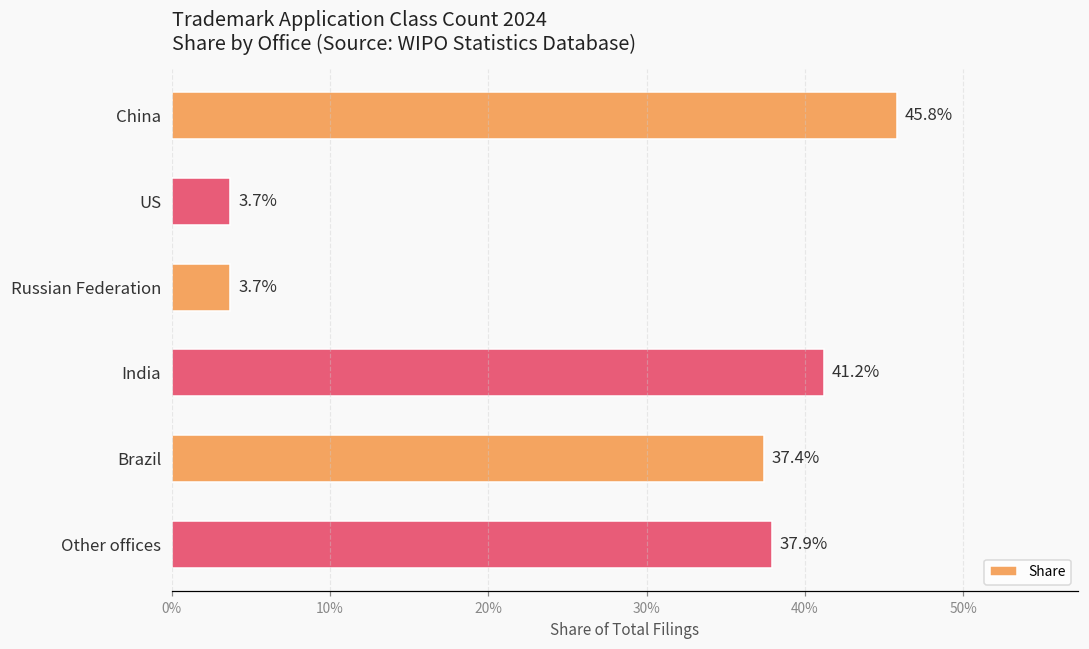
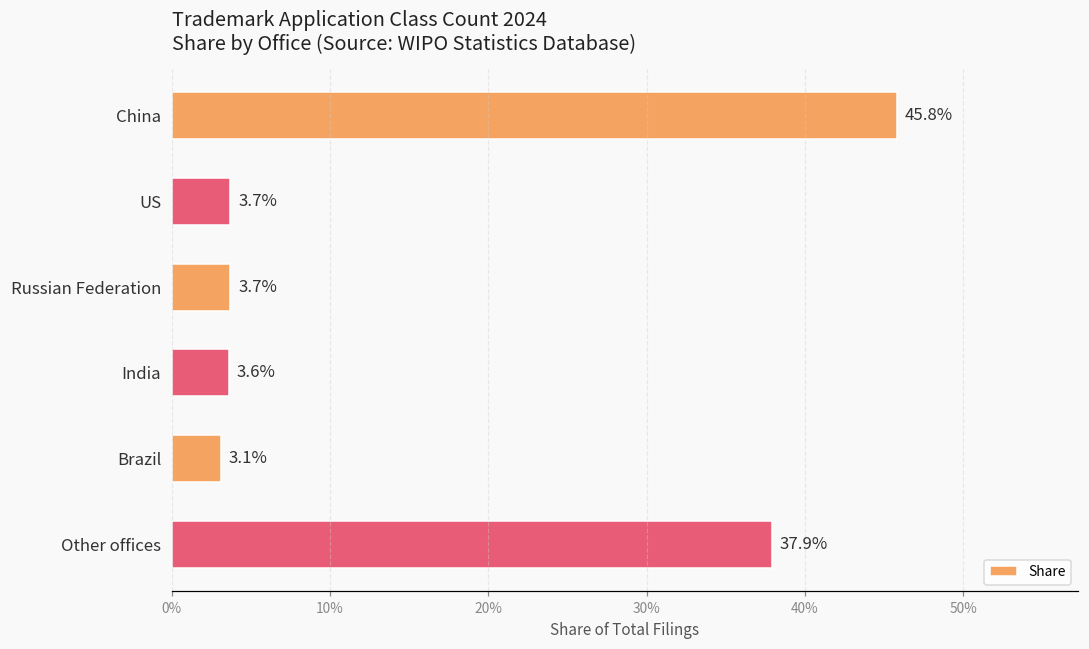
India: 41.2% -> 3.6%
Brazil: 37.4% -> 3.1%
